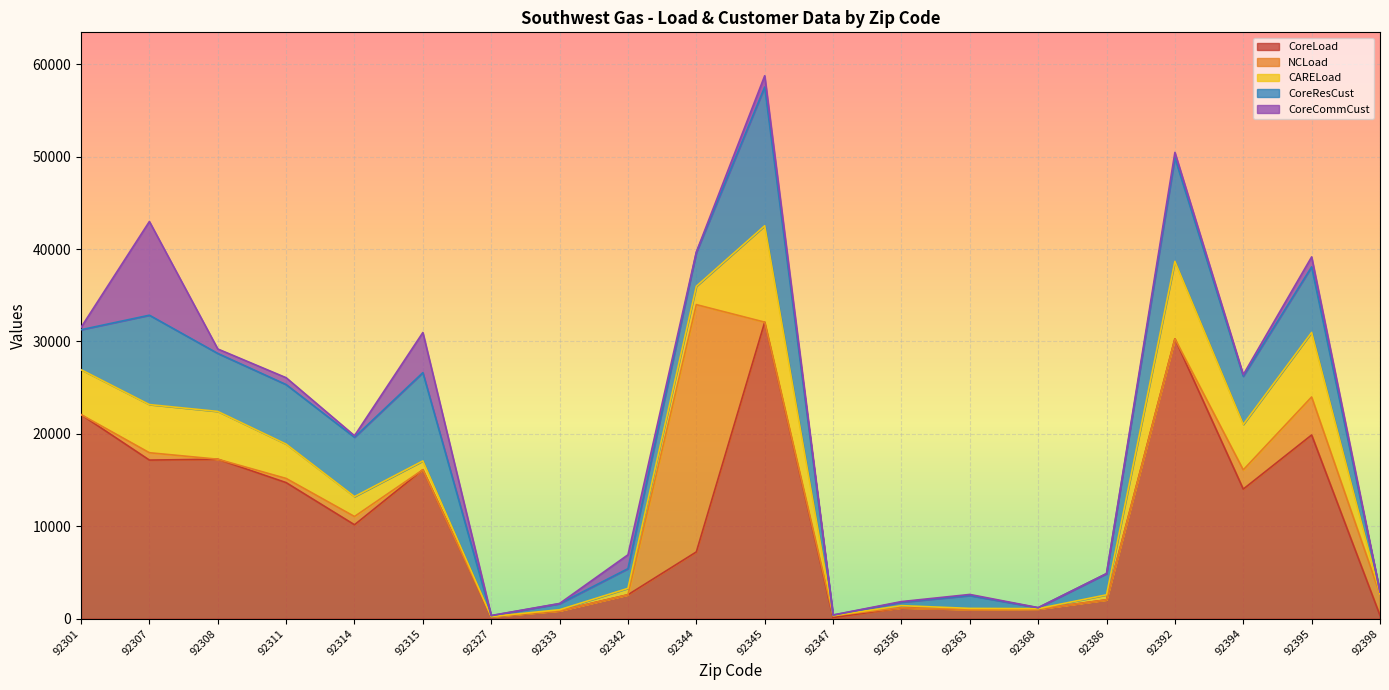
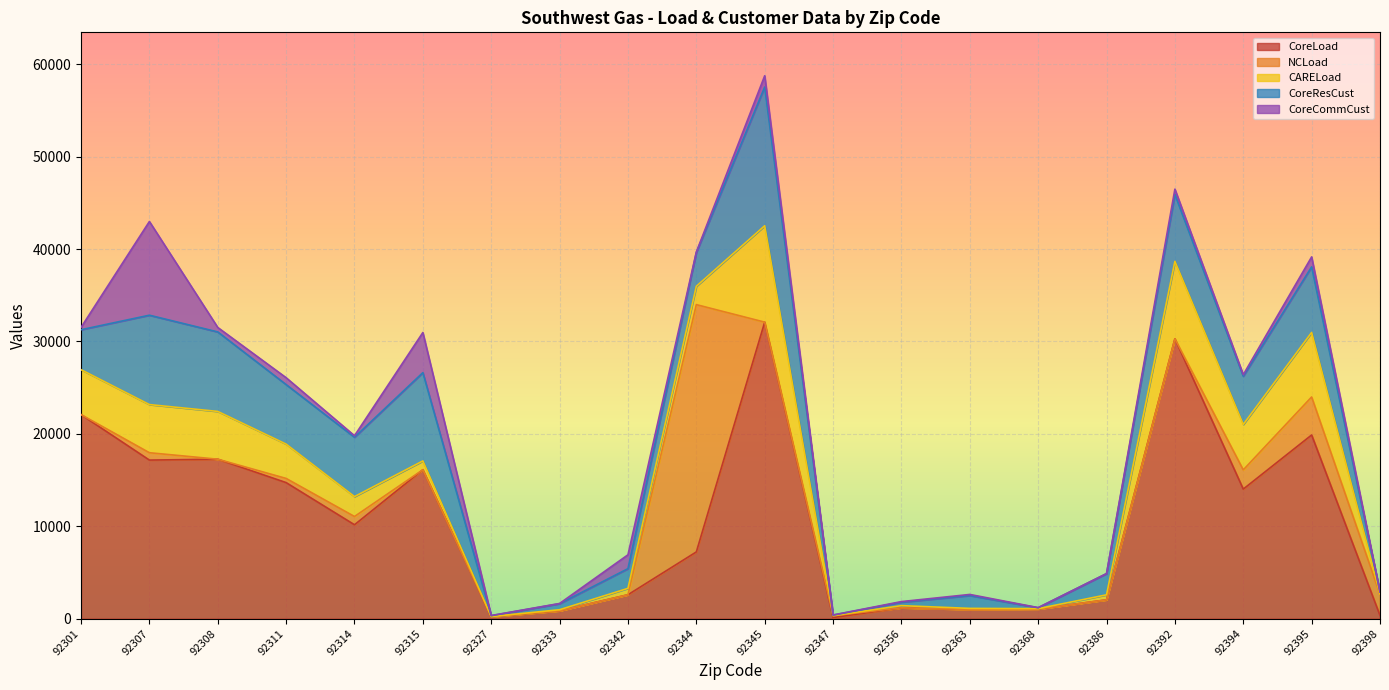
CoreResCust, 92308: 6000 -> 9000
CoreResCust, 92392: 11000 -> 7000
